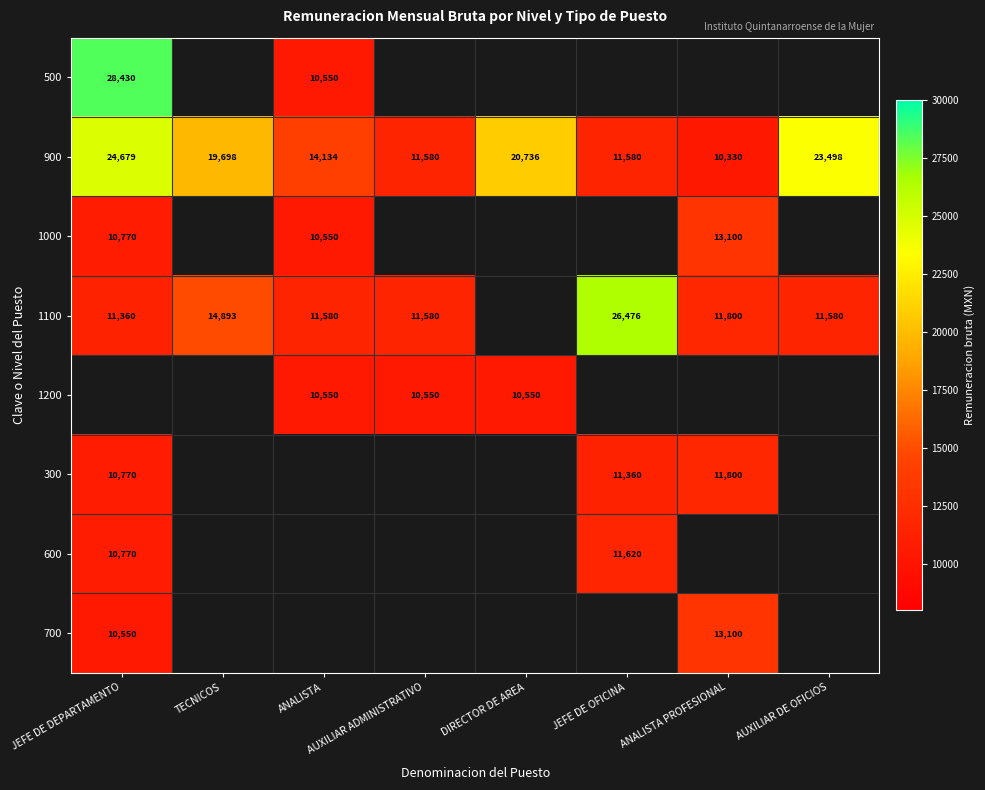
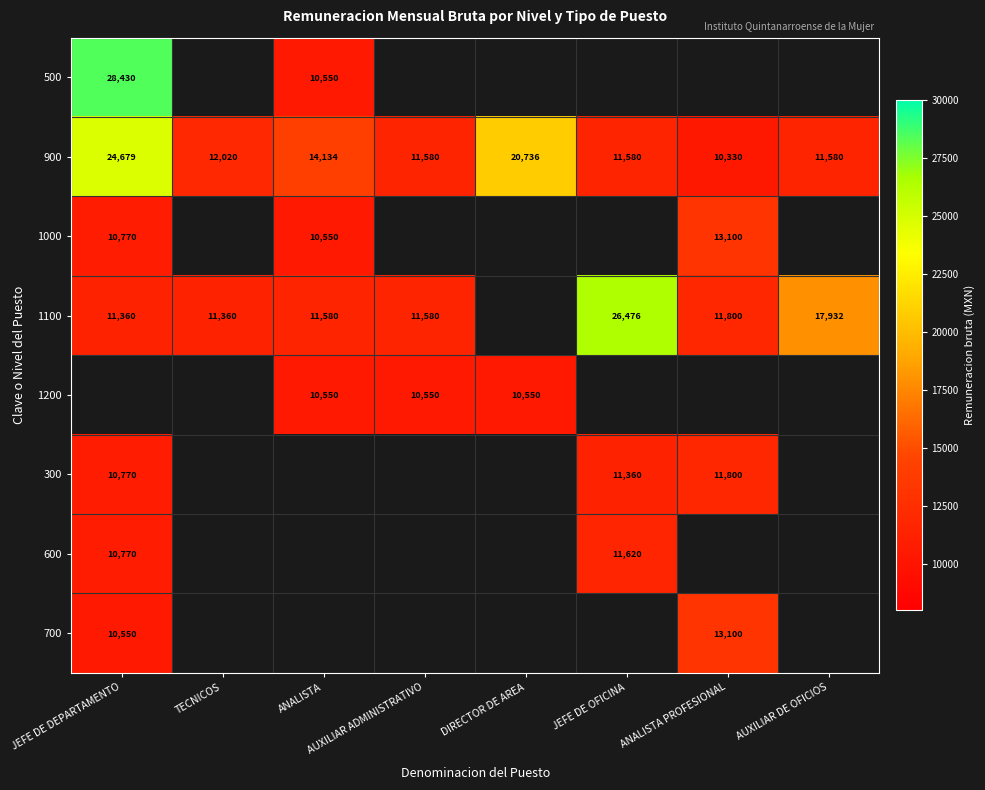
900, TECNICOS: 19,698 -> 12,020
900, AUXILIAR DE OFICIOS: 23,498 -> 11,580
1100, TECNICOS: 14,893 -> 11,360
1100, AUXILIAR DE OFICIOS: 11,580 -> 17,932
